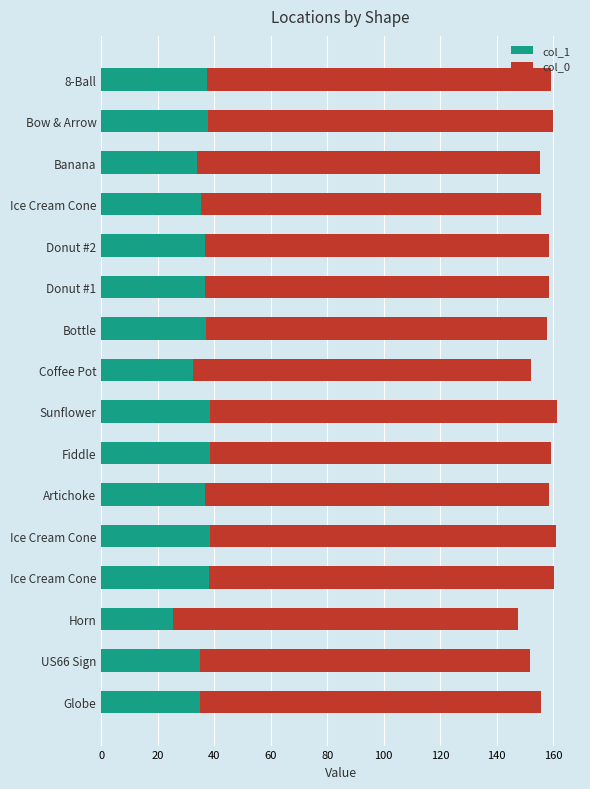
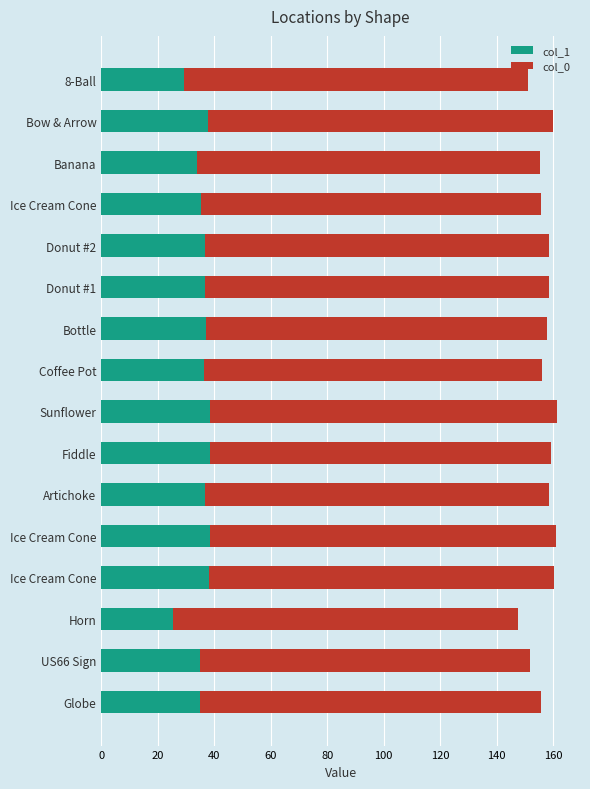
col_1, 8-Ball: 37 -> 29
col_1, Coffee Pot: 33 -> 37
